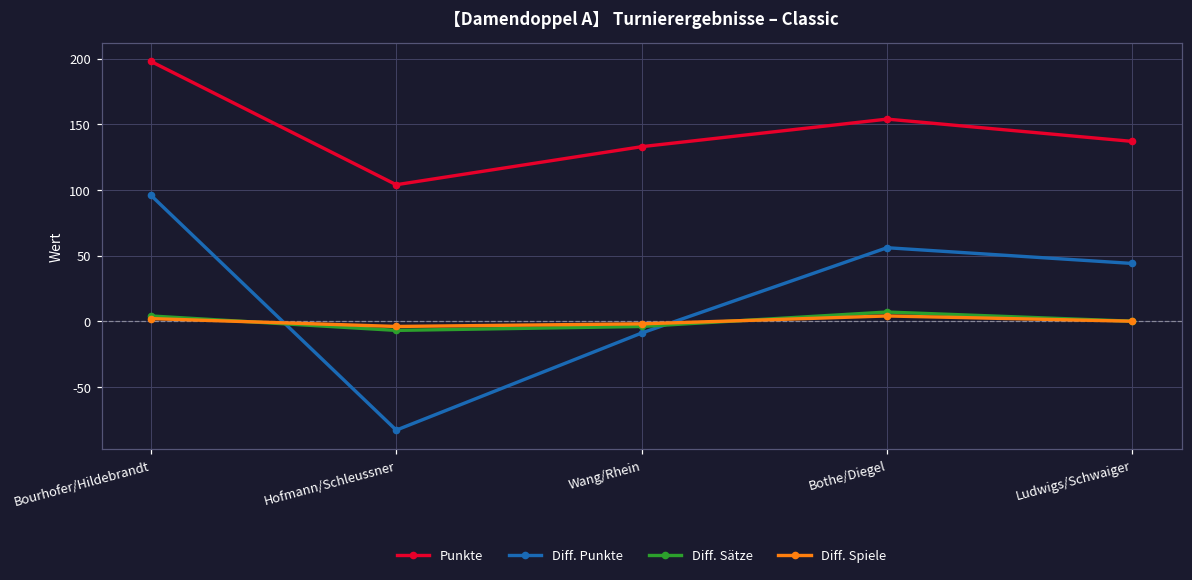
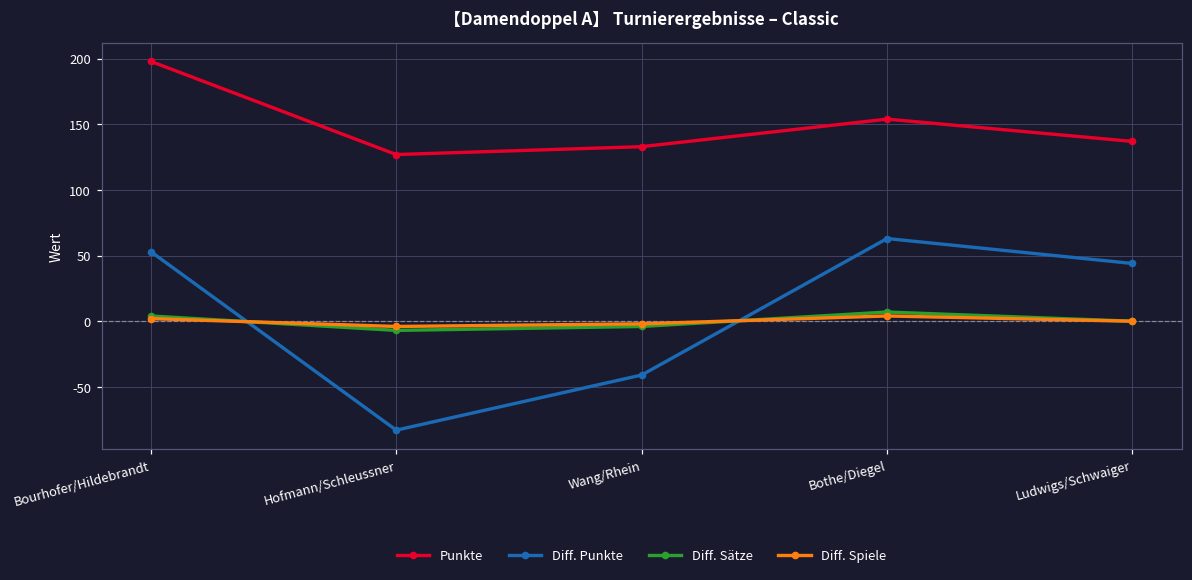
Diff. Punkte, Bourhofer/Hildebrandt: 96 -> 53
Punkte, Hofmann/Schleussner: 104 -> 127
Diff. Punkte, Wang/Rhein: -9 -> -41
Diff. Punkte, Bothe/Diegel: 56 -> 63
